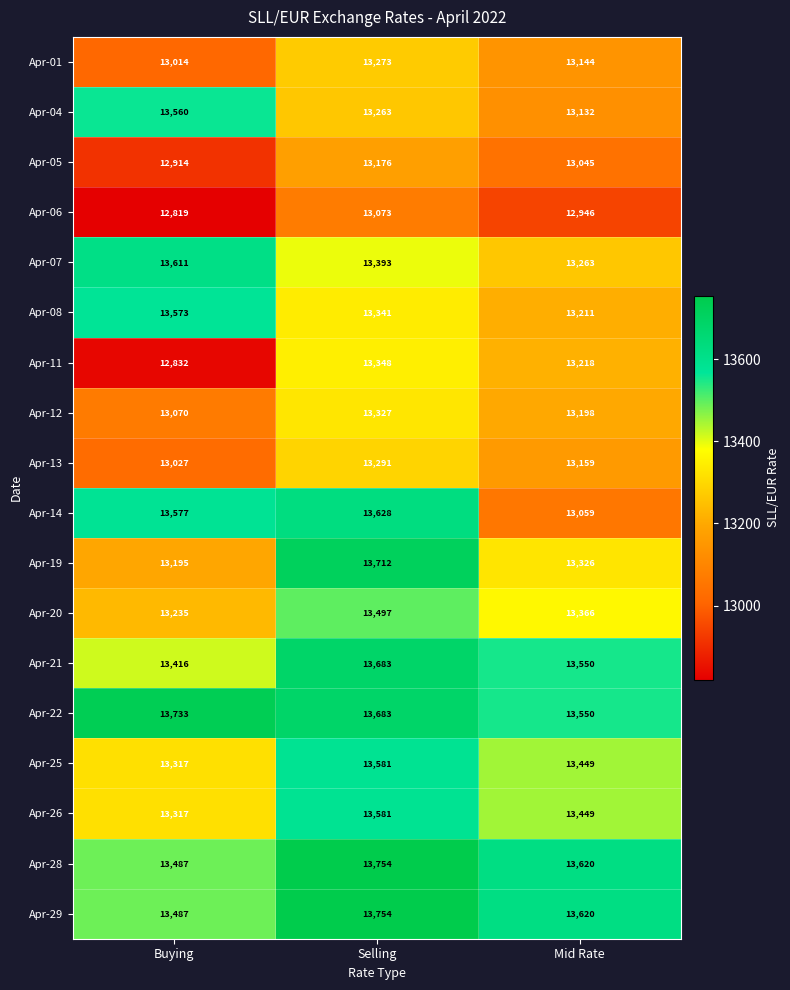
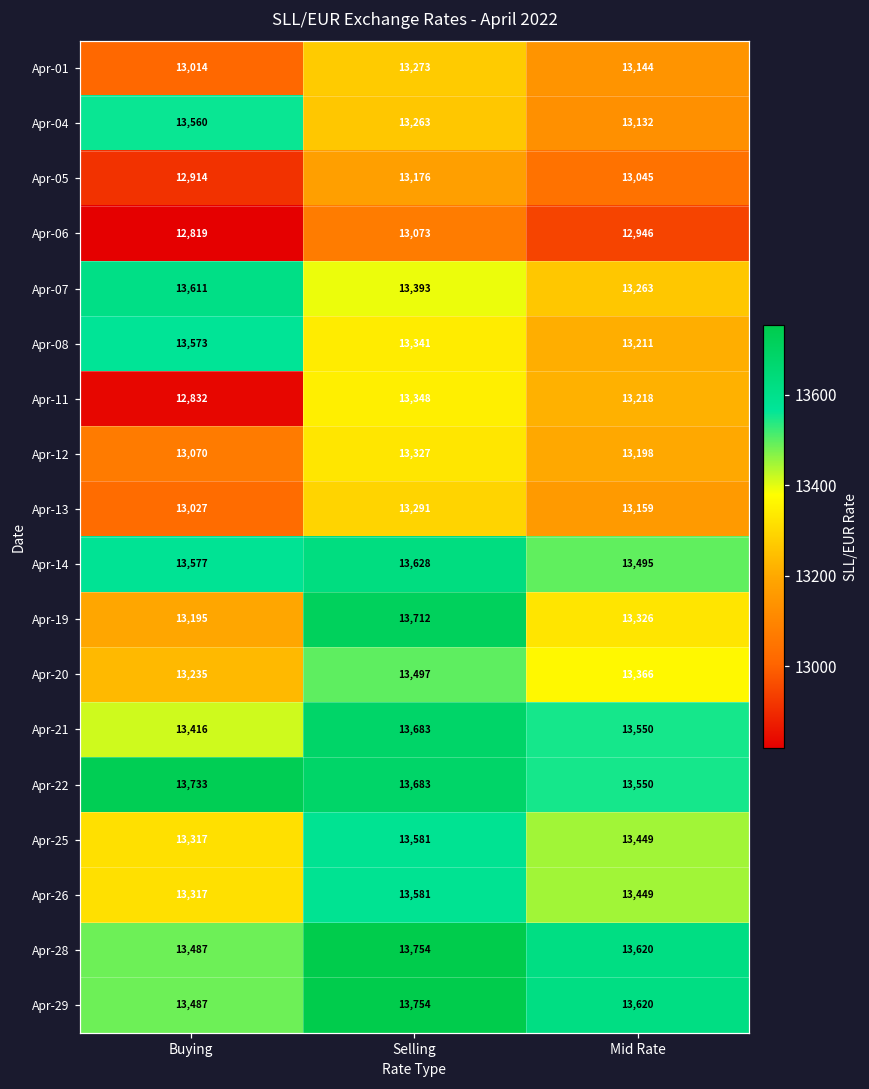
Apr-14, Mid Rate: 13,059 -> 13,495
